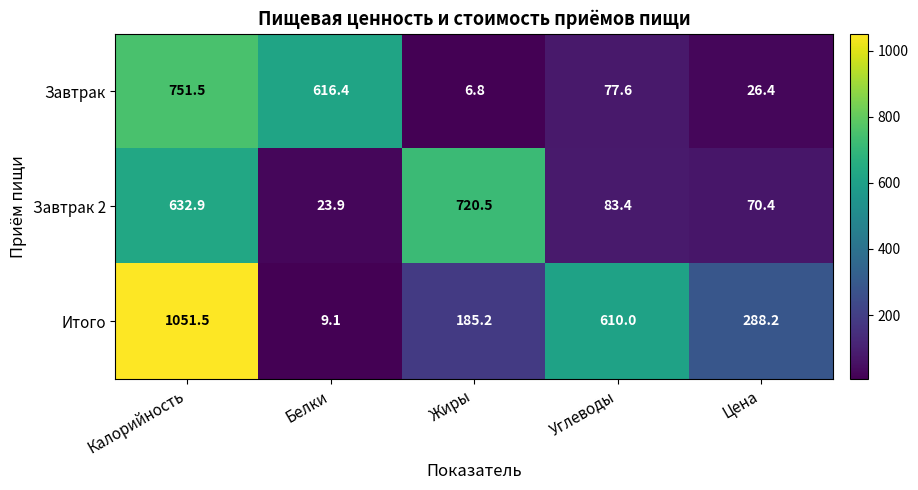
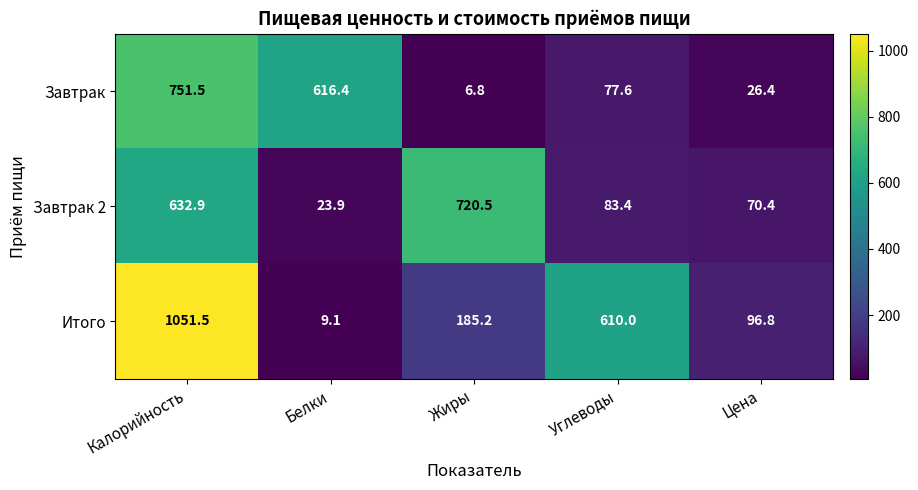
Итого, Цена: 288.2 -> 96.8
